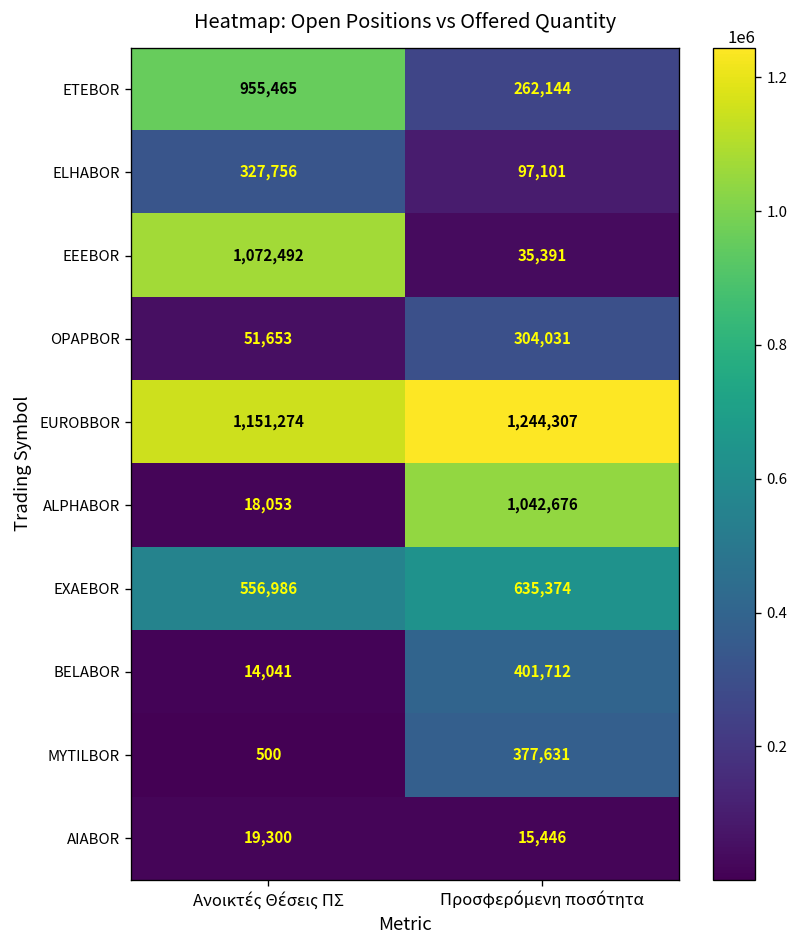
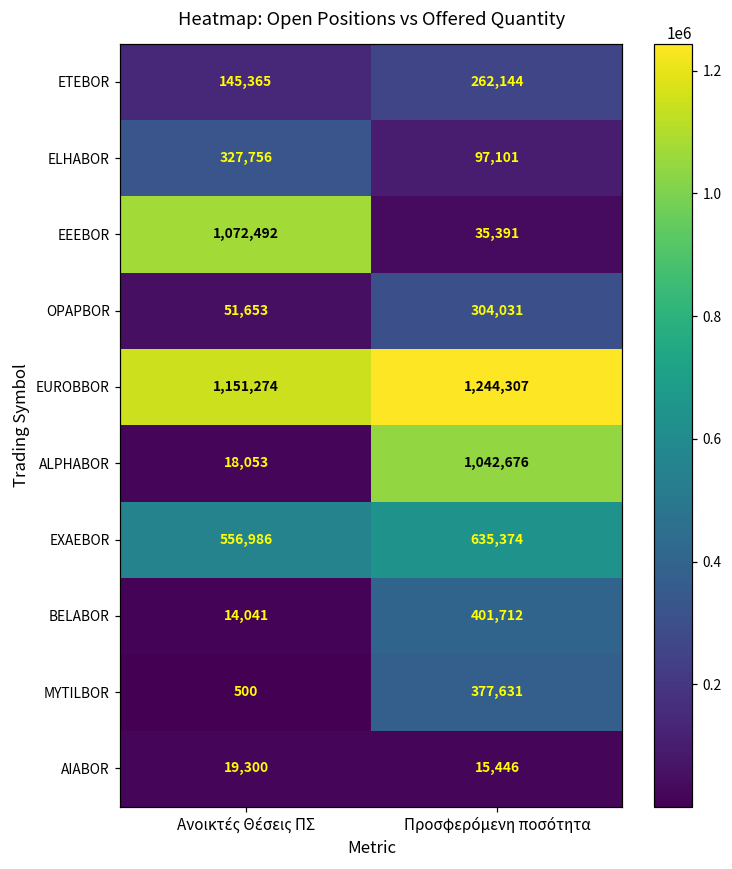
ETEBOR, Ανοικτές Θέσεις ΠΣ: 955,465 -> 145,365
